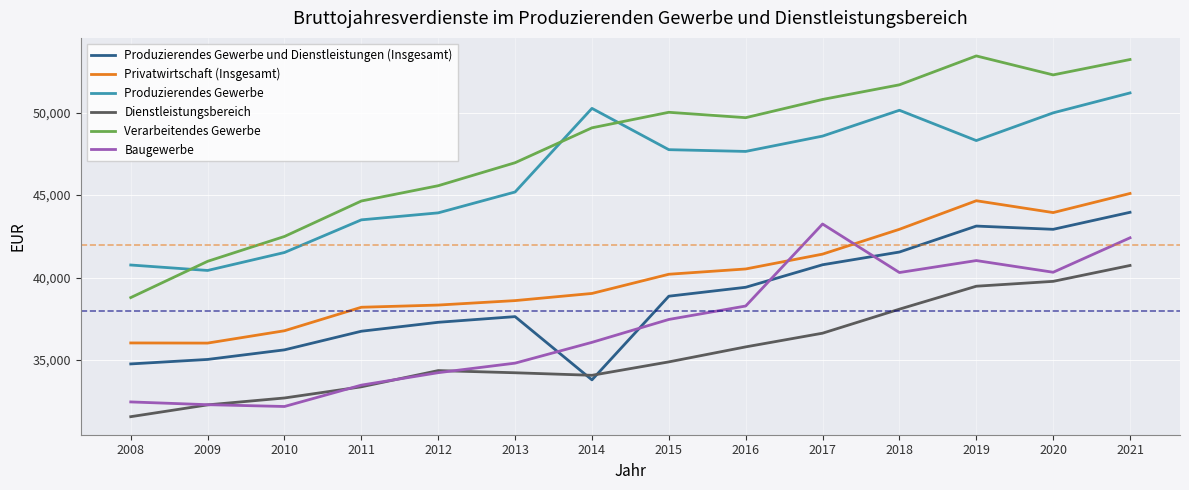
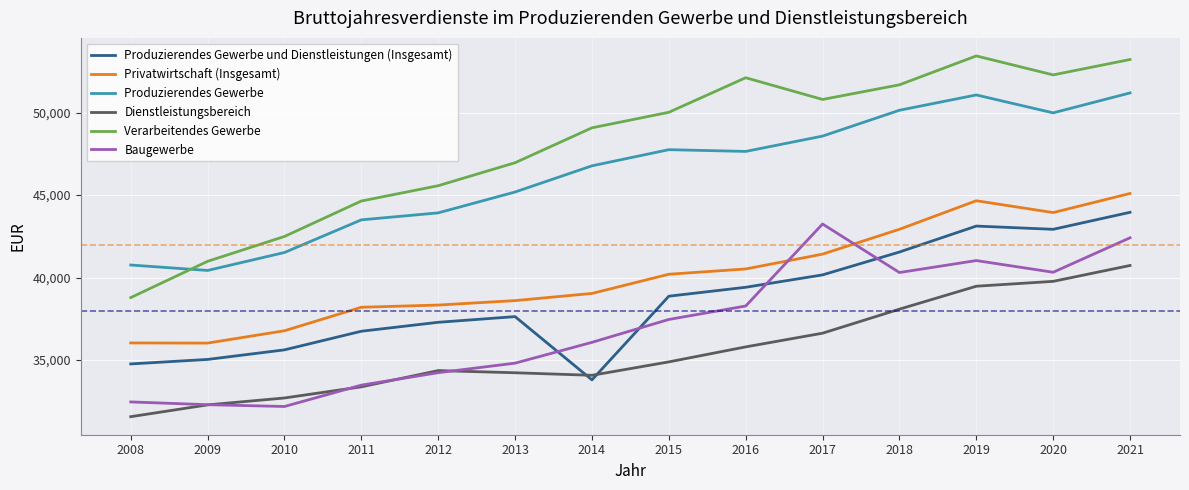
Produzierendes Gewerbe, 2014: 50,300 -> 46,800
Verarbeitendes Gewerbe, 2016: 49,700 -> 52,100
Produzierendes Gewerbe und Dienstleistungen (Insgesamt), 2017: 40,800 -> 40,200
Produzierendes Gewerbe, 2019: 48,300 -> 51,100
